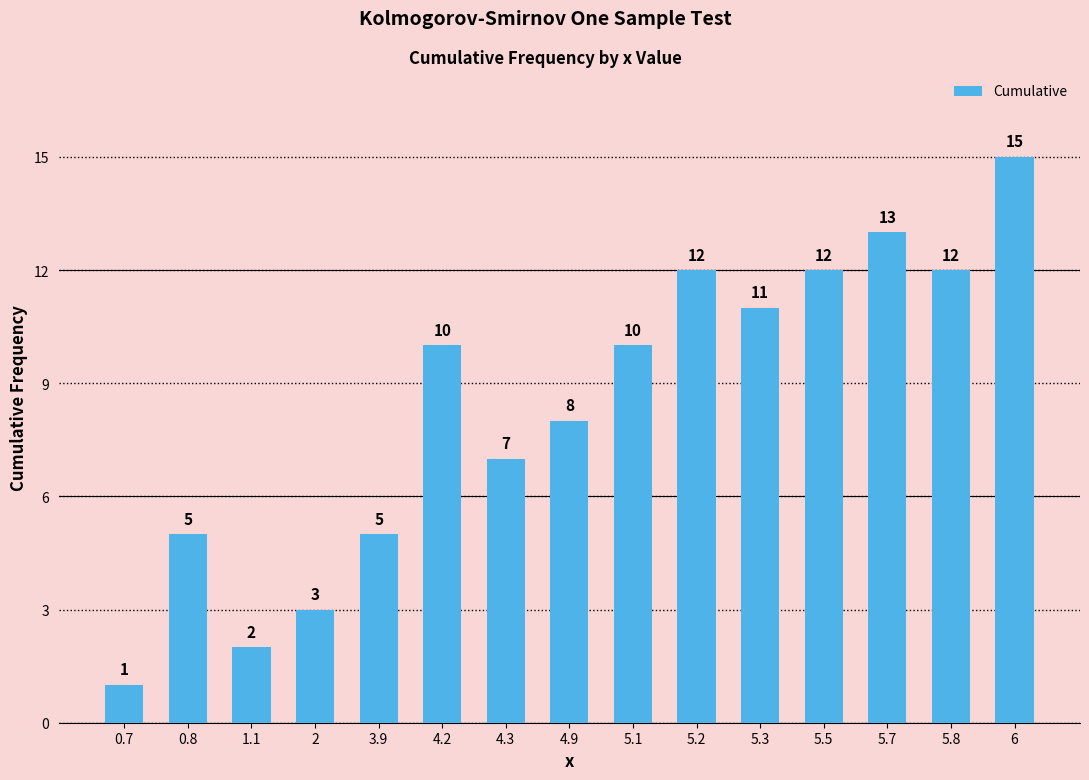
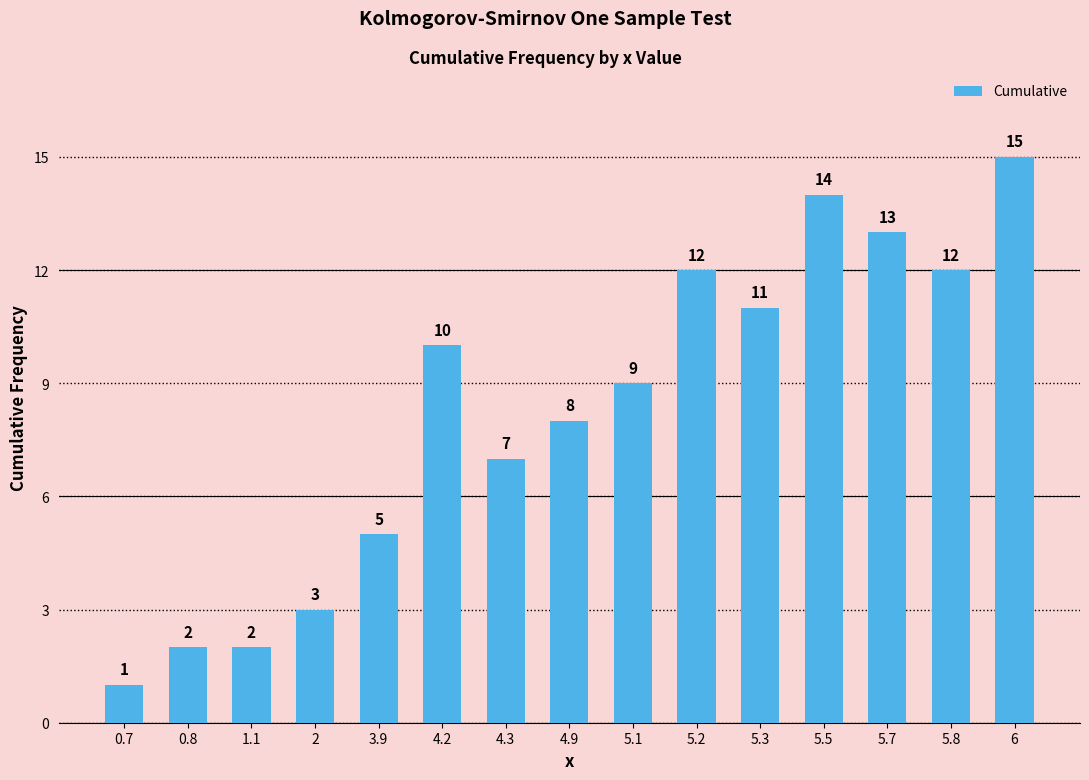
0.8: 5 -> 2
5.1: 10 -> 9
5.5: 12 -> 14
